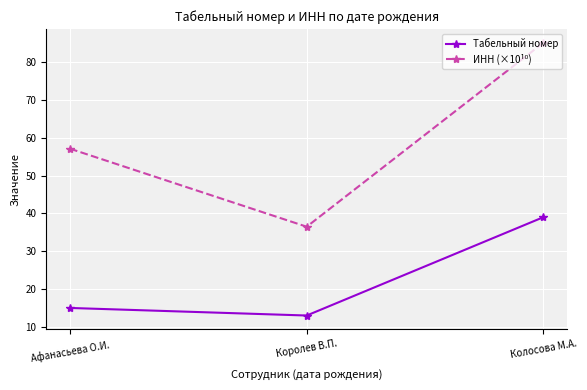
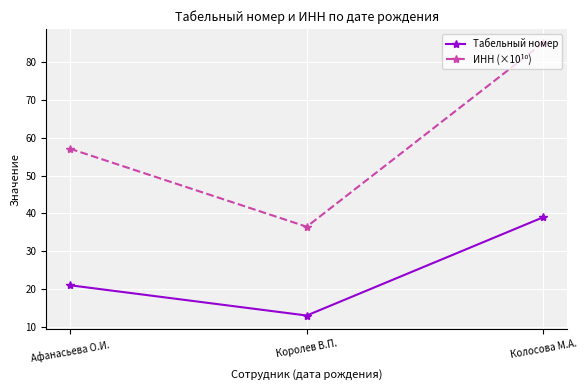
Табельный номер, Афанасьева О.И.: 15 -> 21
